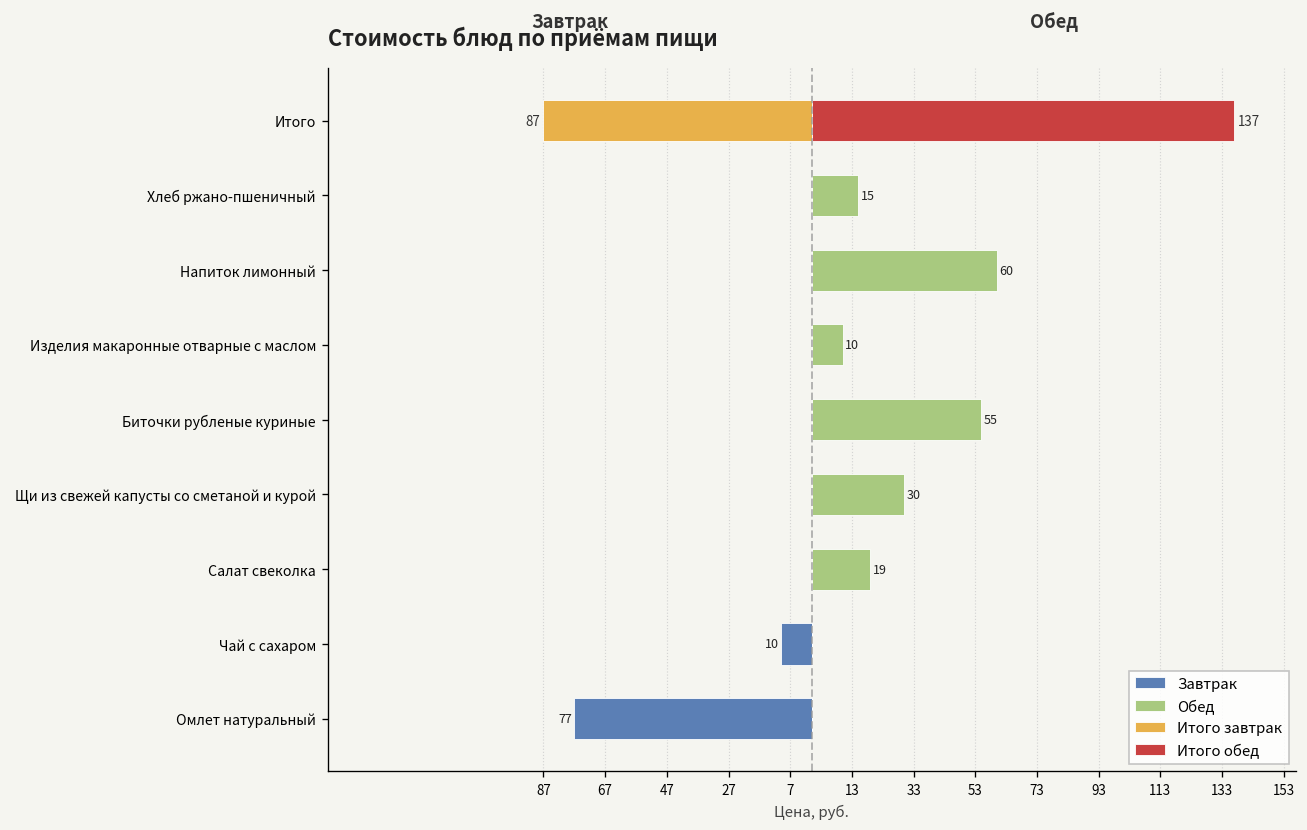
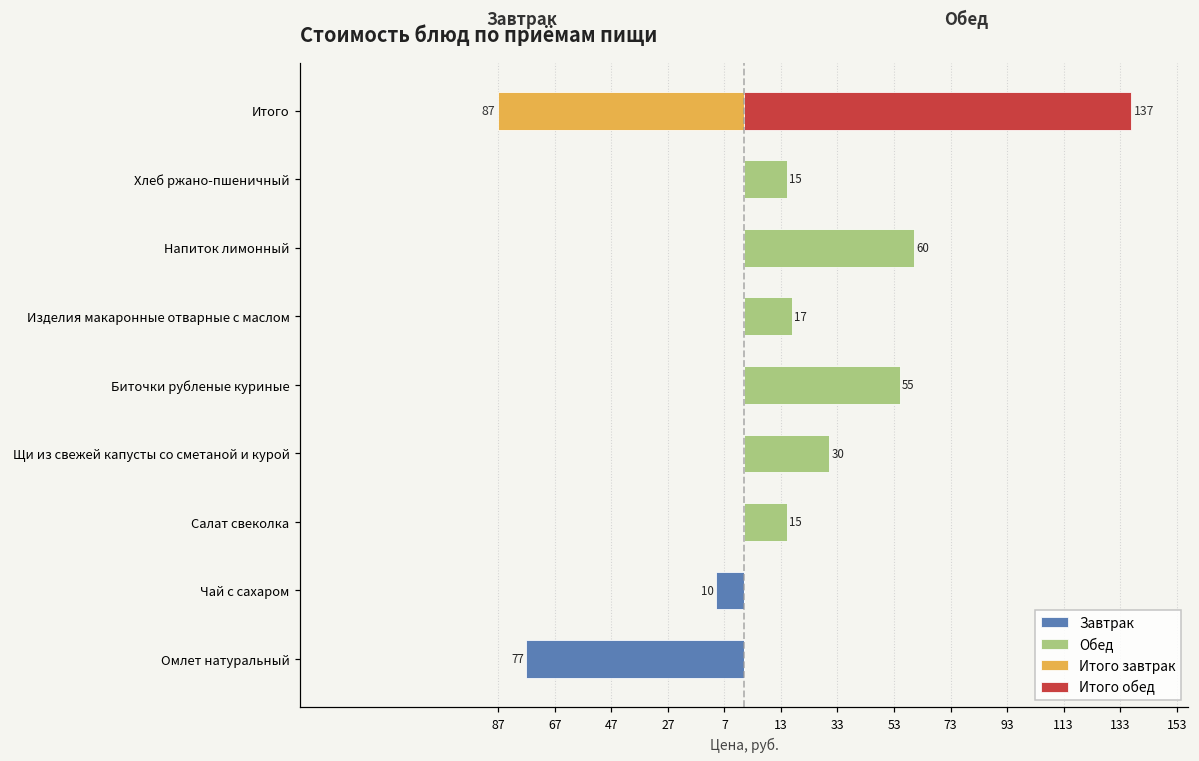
Обед, Изделия макаронные отварные с маслом: 10 -> 17
Обед, Салат свеколка: 19 -> 15
